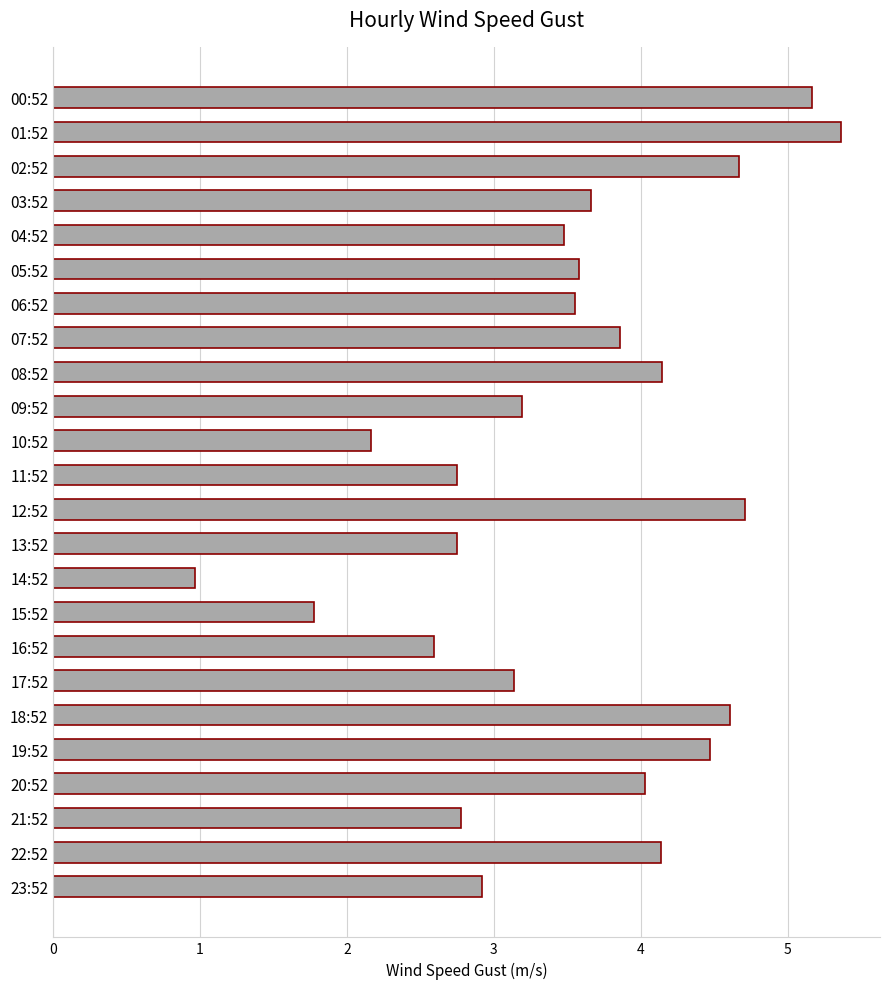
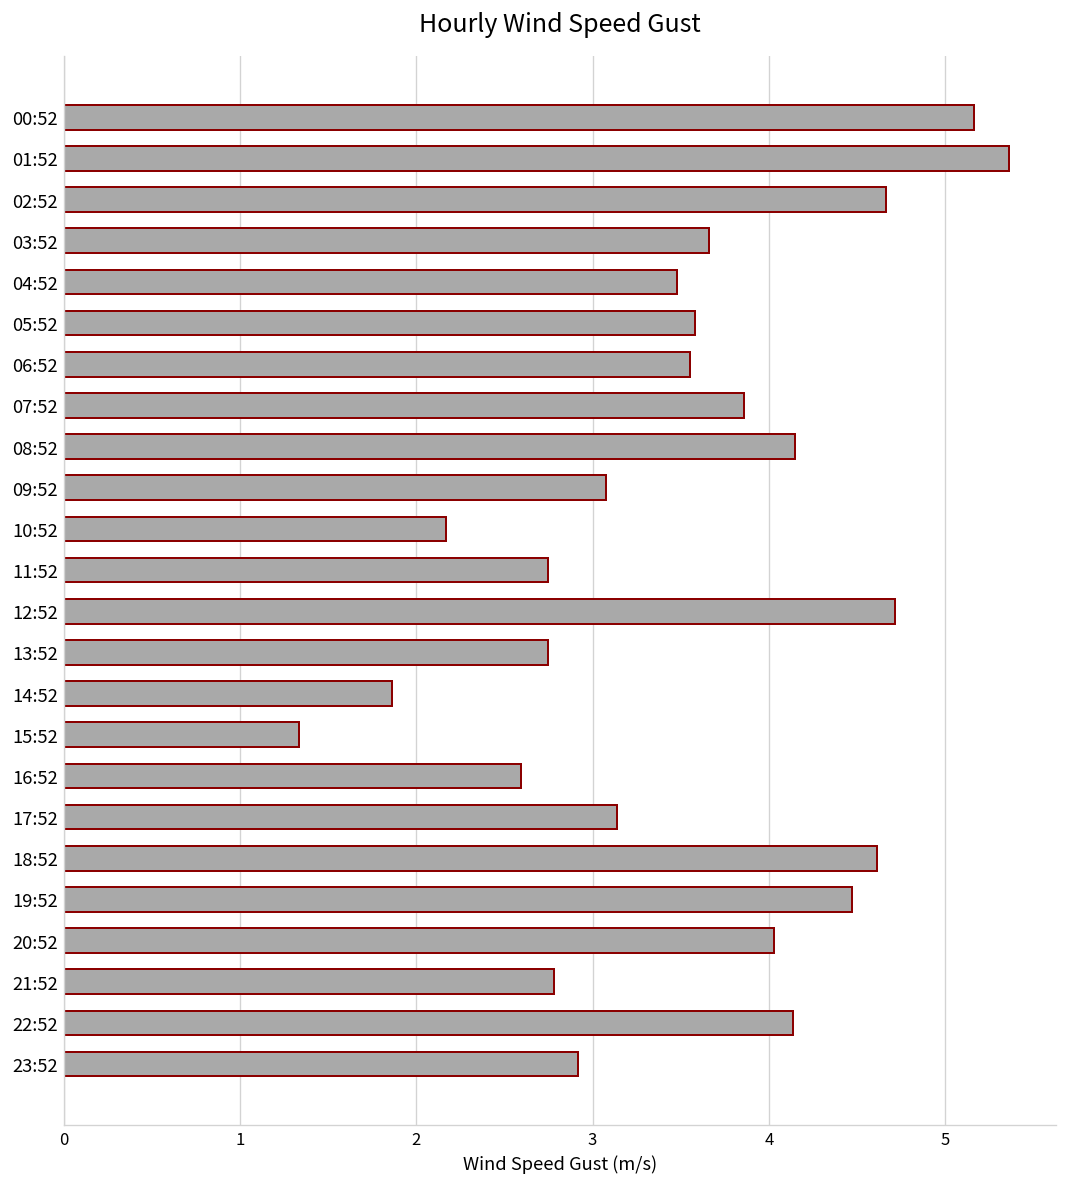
09:52: 3.19 -> 3.08
14:52: 0.97 -> 1.86
15:52: 1.78 -> 1.34
